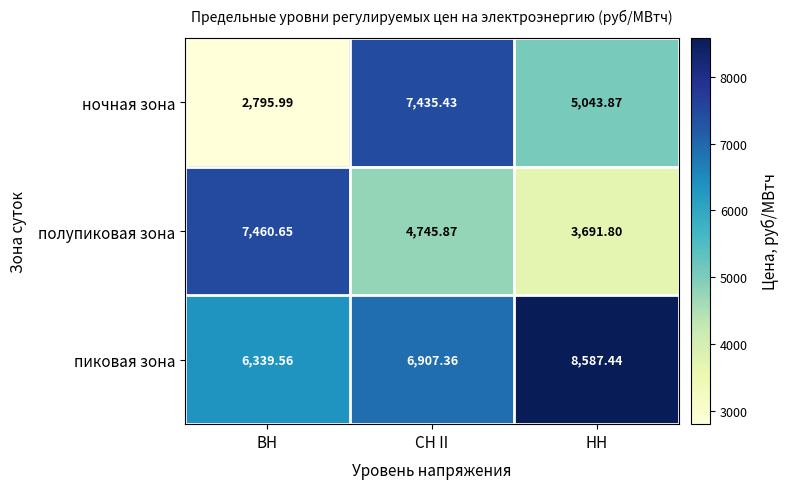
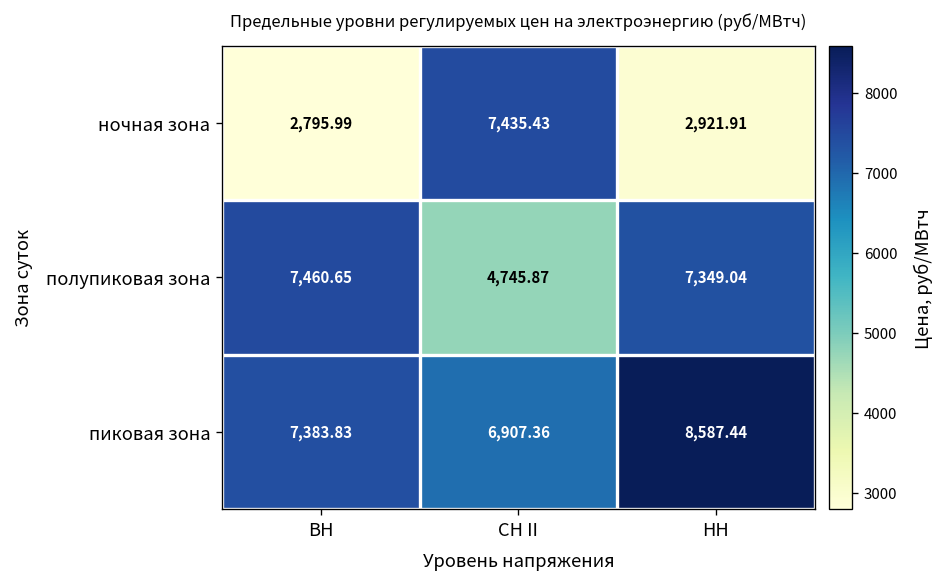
ночная зона, НН: 5,043.87 -> 2,921.91
полупиковая зона, НН: 3,691.80 -> 7,349.04
пиковая зона, ВН: 6,339.56 -> 7,383.83
